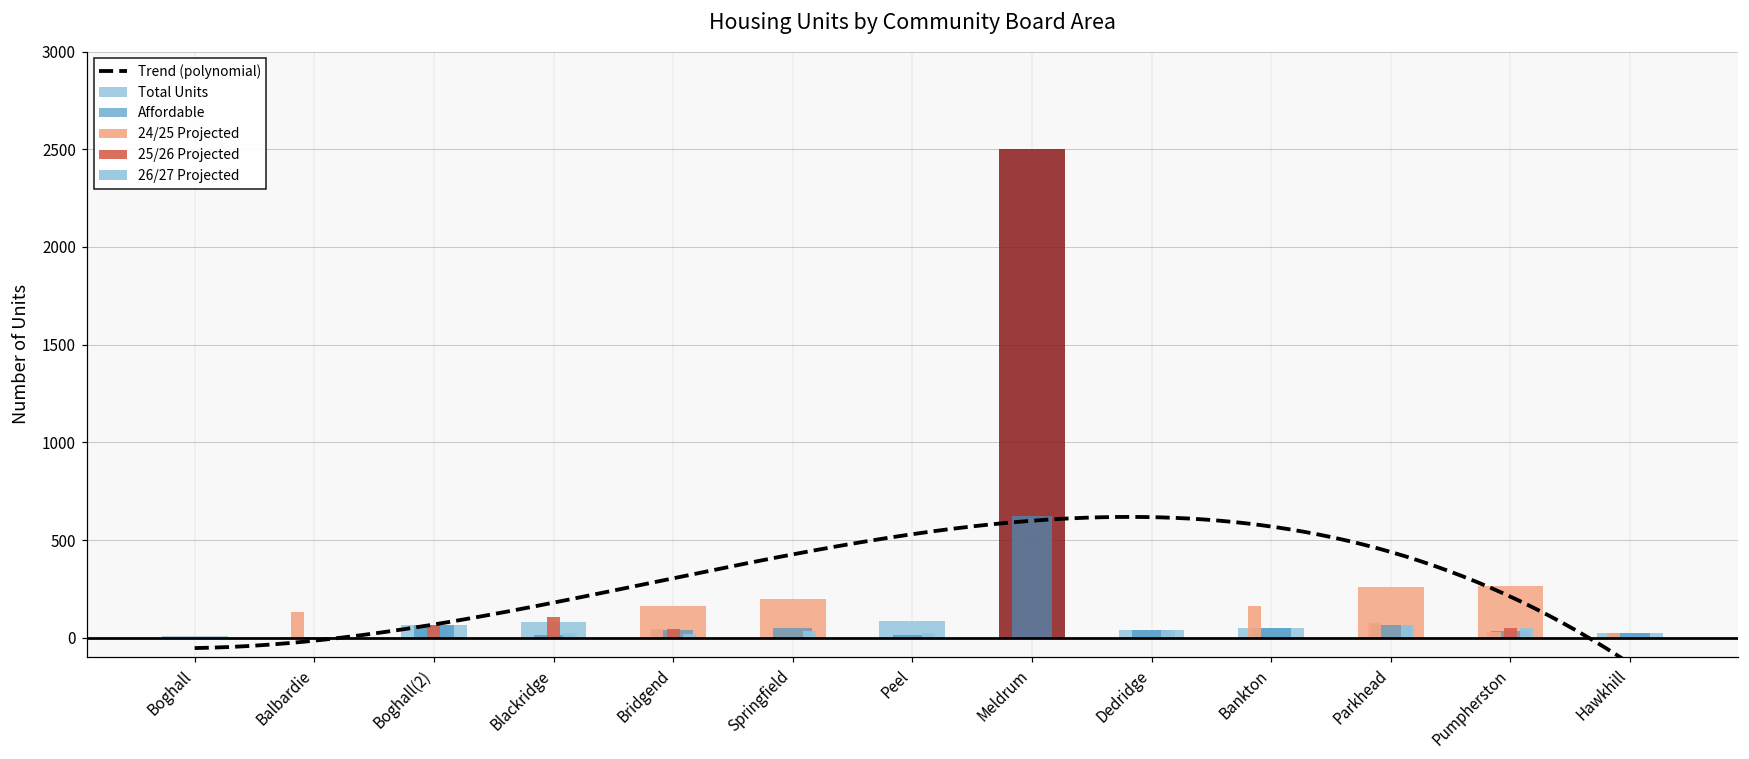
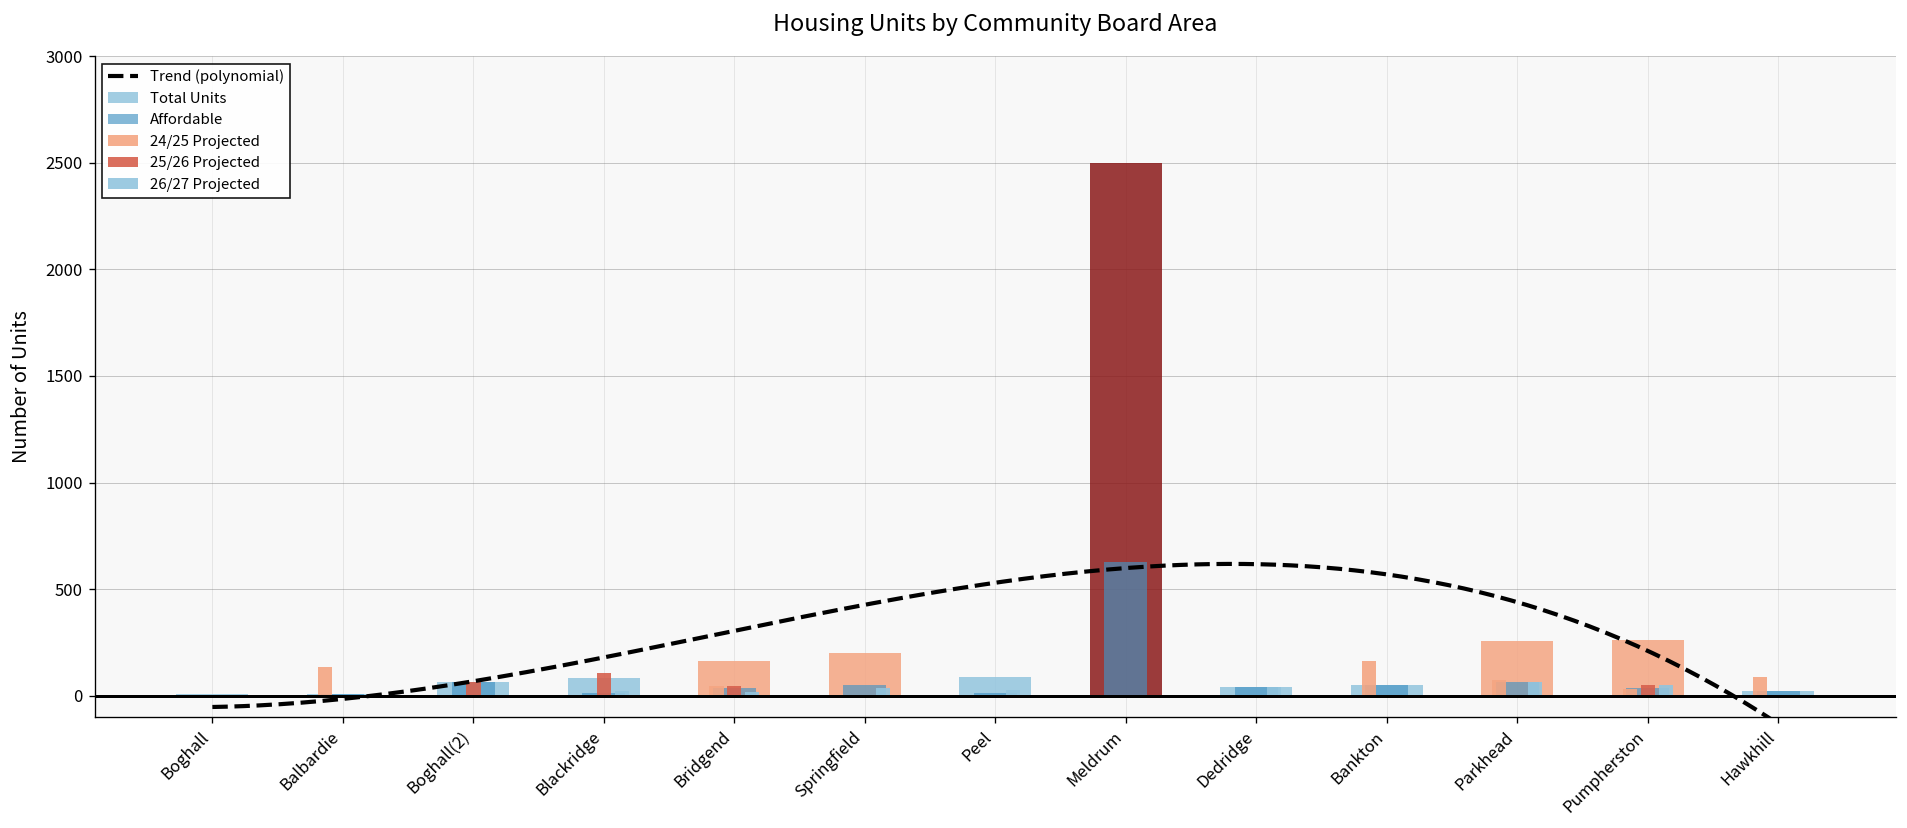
24/25 Projected, Hawkhill: 20 -> 90
